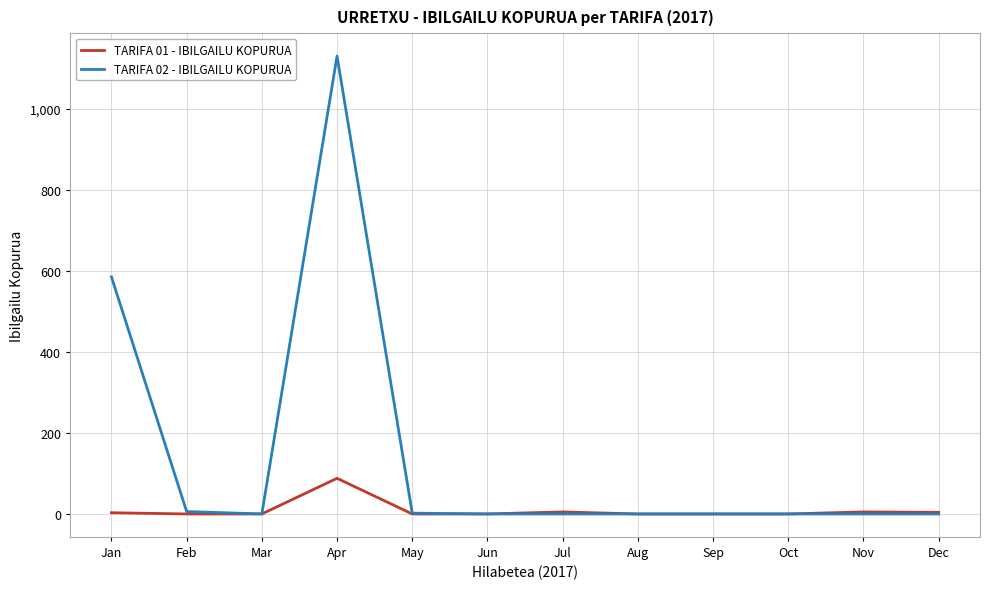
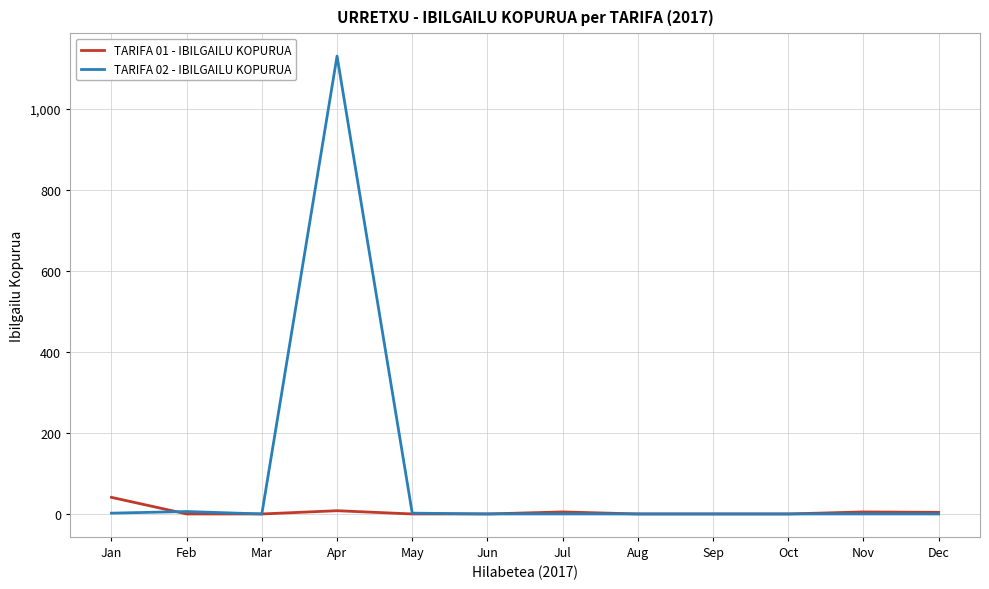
TARIFA 01 - IBILGAILU KOPURUA, Jan: 0 -> 40
TARIFA 02 - IBILGAILU KOPURUA, Jan: 590 -> 0
TARIFA 01 - IBILGAILU KOPURUA, Apr: 90 -> 10
